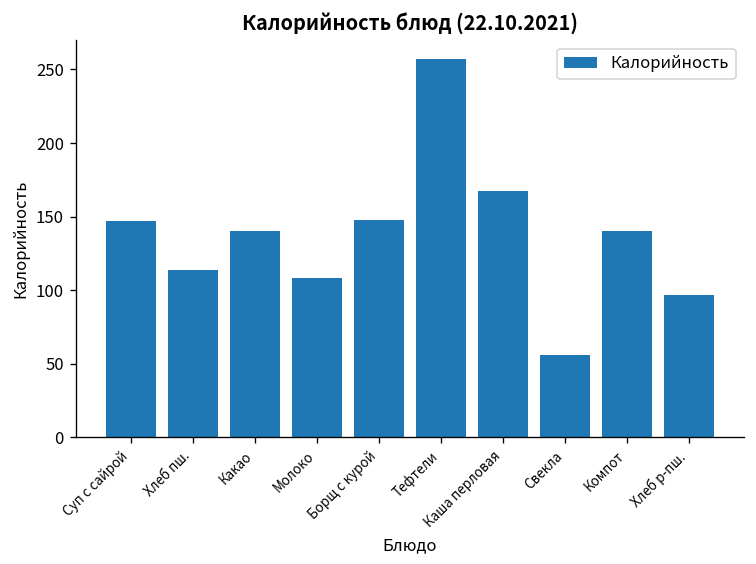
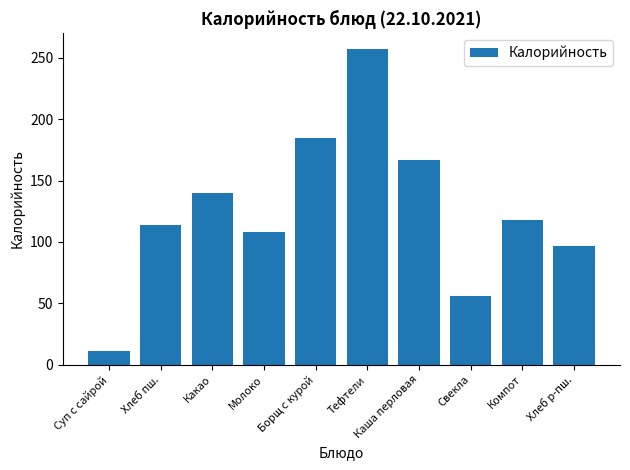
Суп с сайрой: 147 -> 11
Борщ с курой: 148 -> 185
Компот: 140 -> 118
